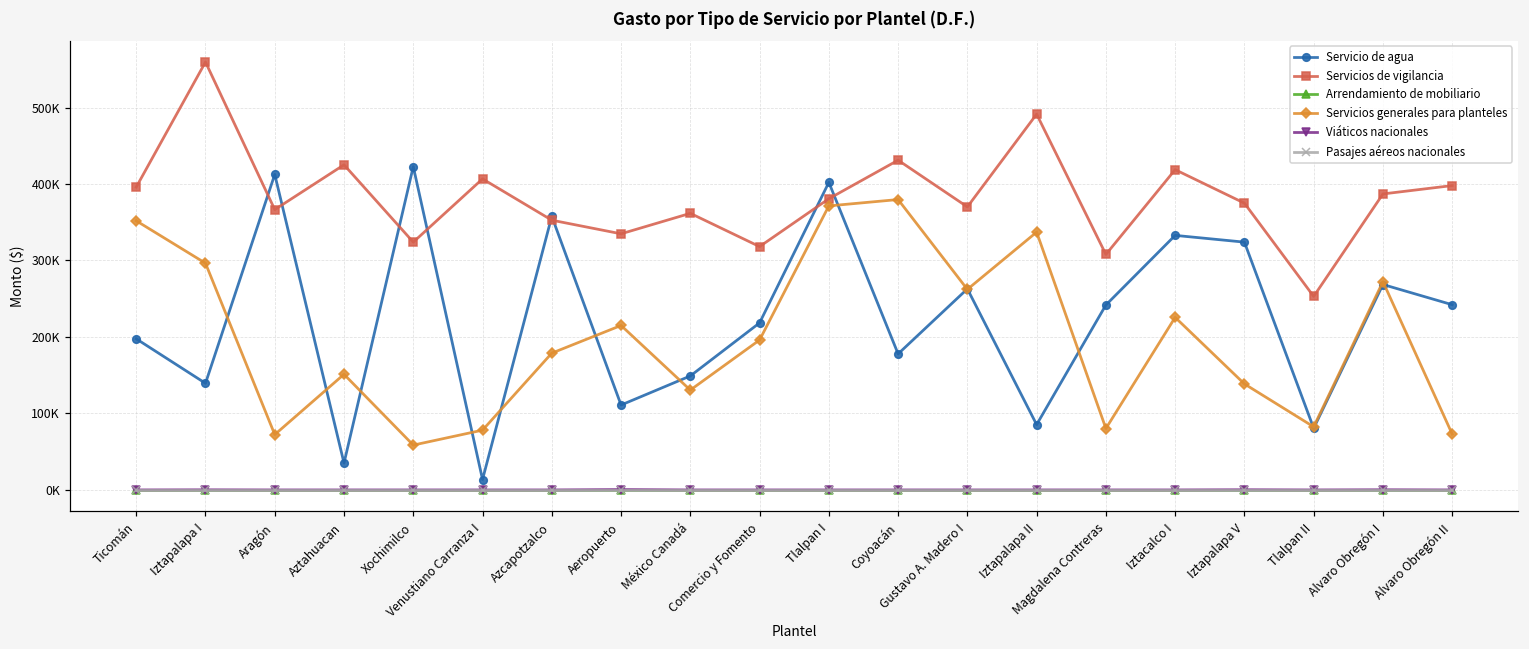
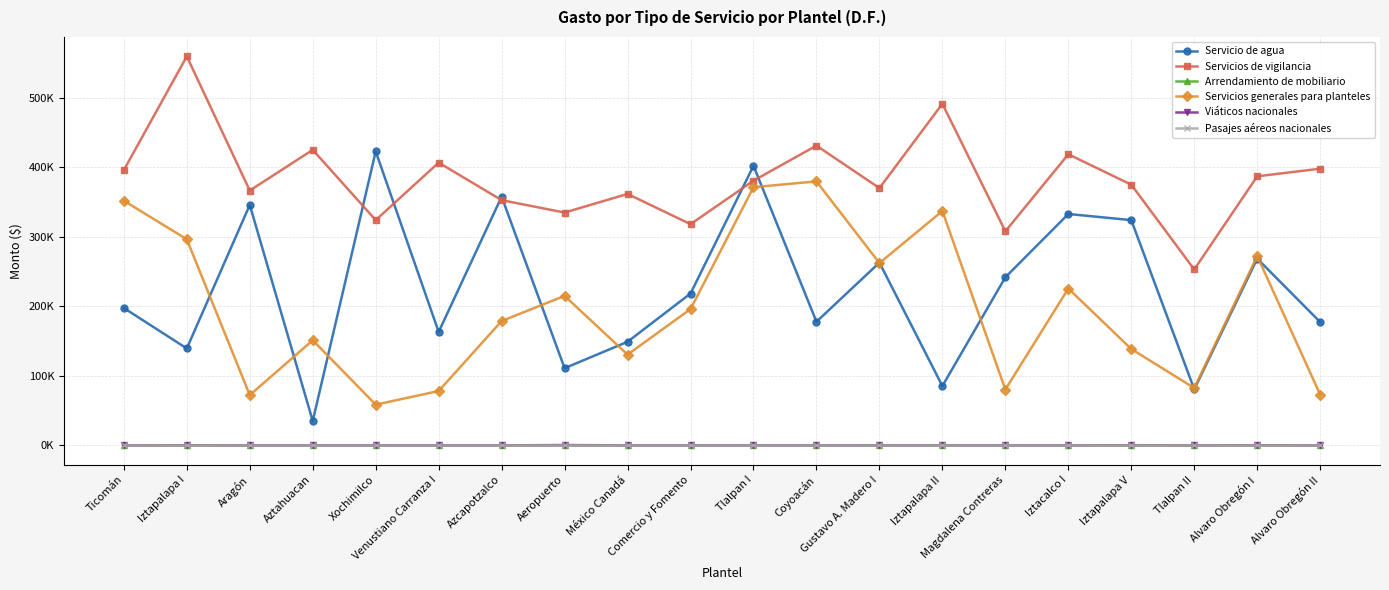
Servicio de agua, Aragón: 410000 -> 350000
Servicio de agua, Venustiano Carranza I: 10000 -> 160000
Servicio de agua, Alvaro Obregón II: 240000 -> 180000
